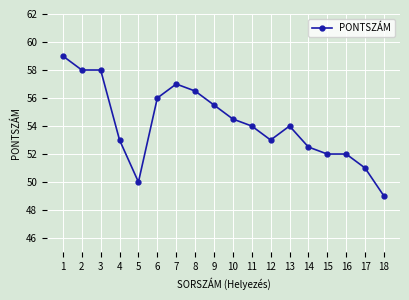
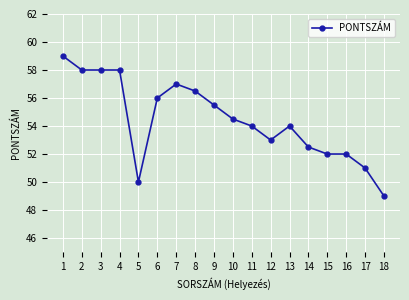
4: 53 -> 58
